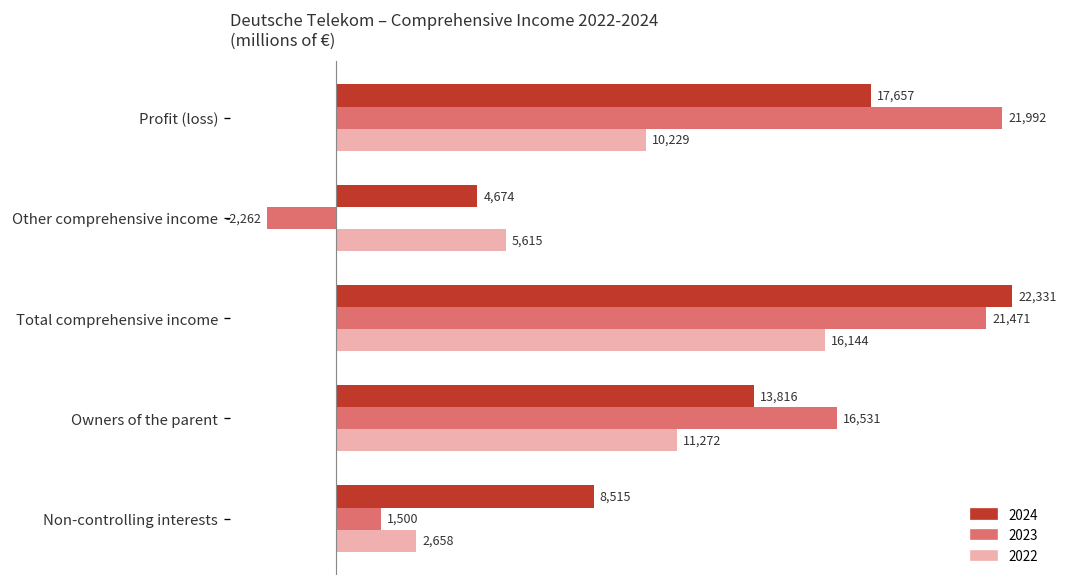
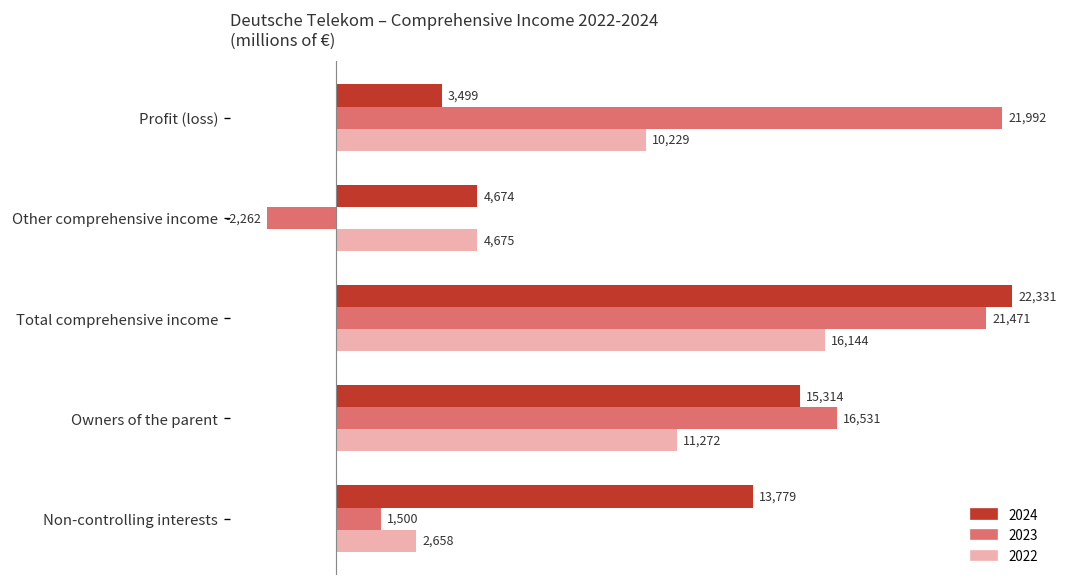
2024, Profit (loss): 17,657 -> 3,499
2022, Other comprehensive income: 5,615 -> 4,675
2024, Owners of the parent: 13,816 -> 15,314
2024, Non-controlling interests: 8,515 -> 13,779
